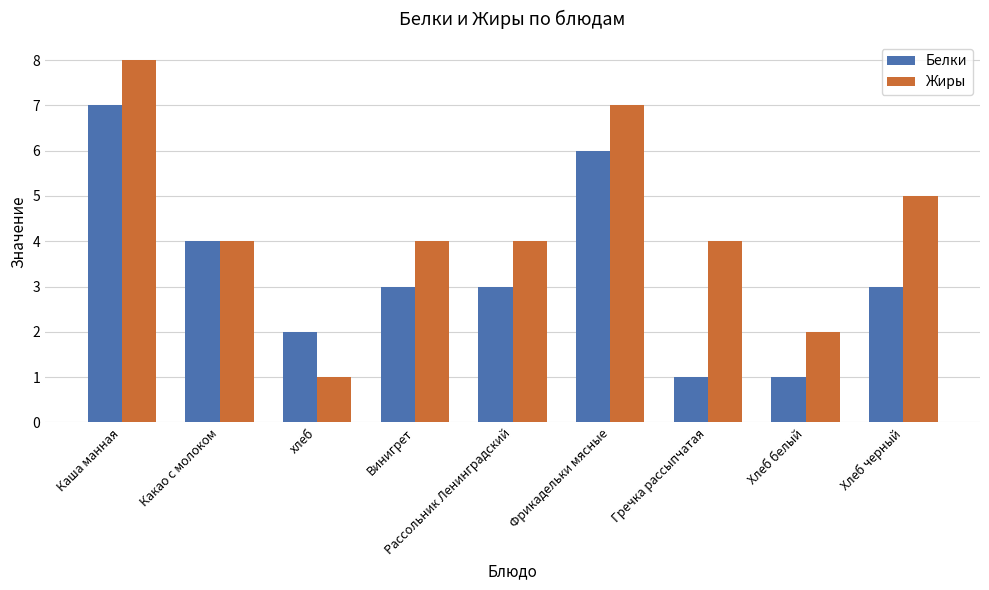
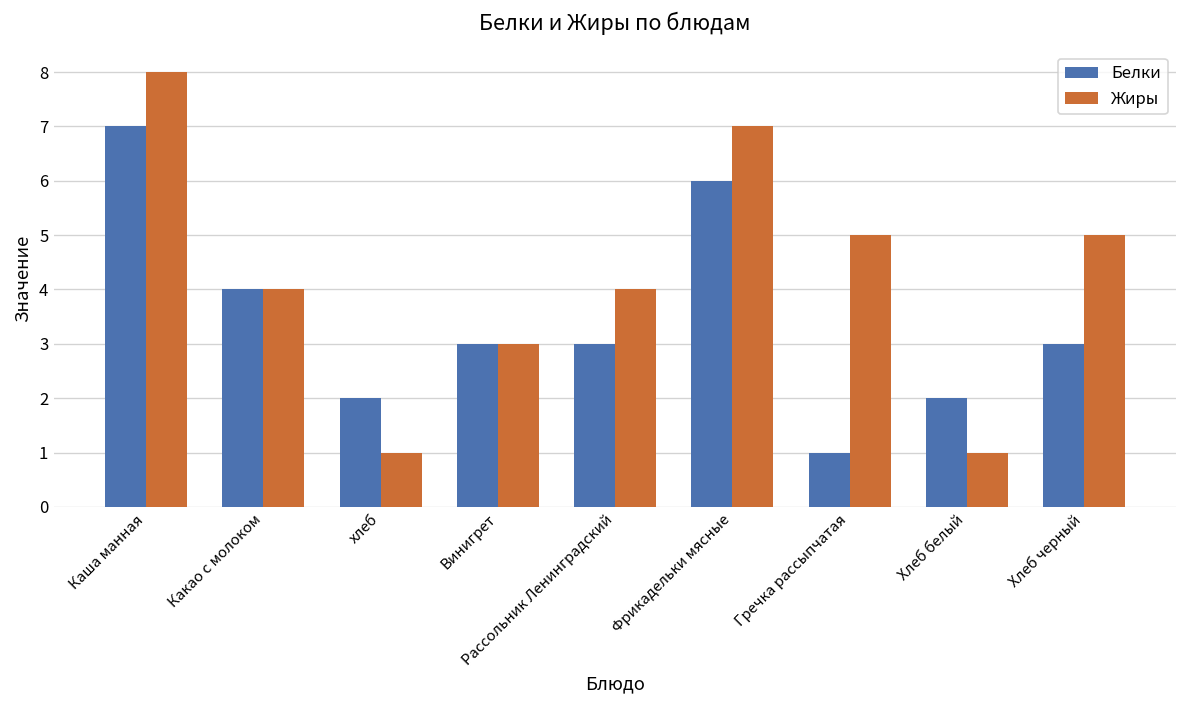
Жиры, Винигрет: 4 -> 3
Жиры, Гречка рассыпчатая: 4 -> 5
Белки, Хлеб белый: 1 -> 2
Жиры, Хлеб белый: 2 -> 1
